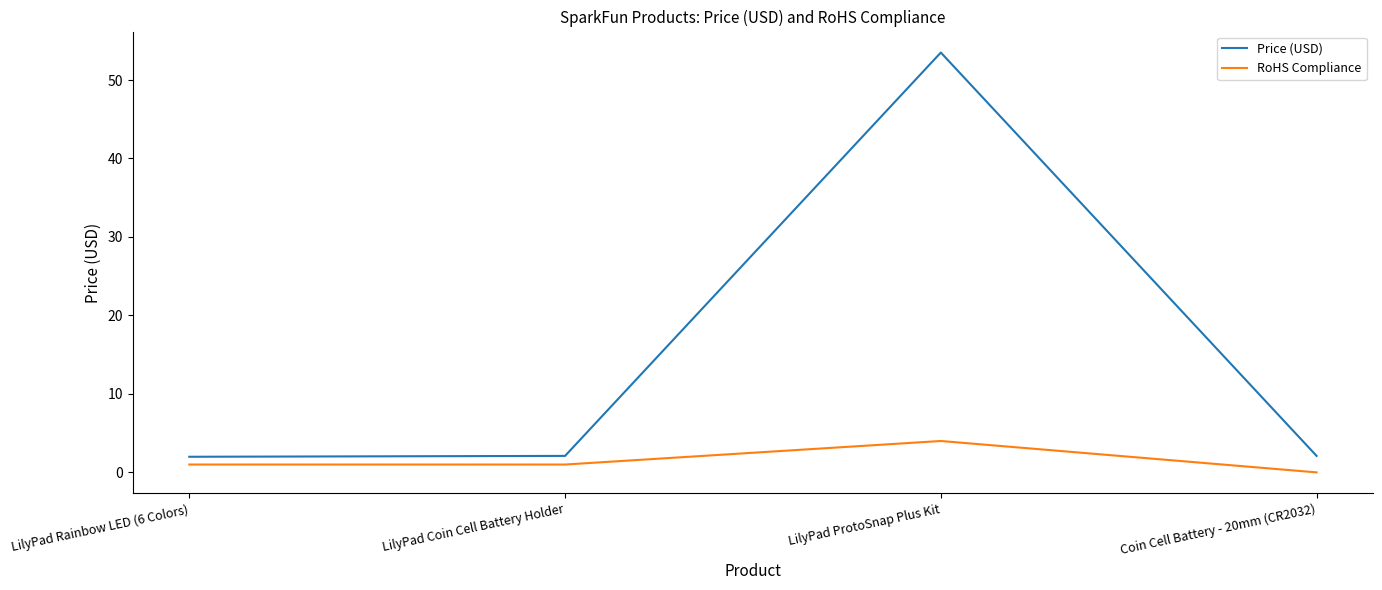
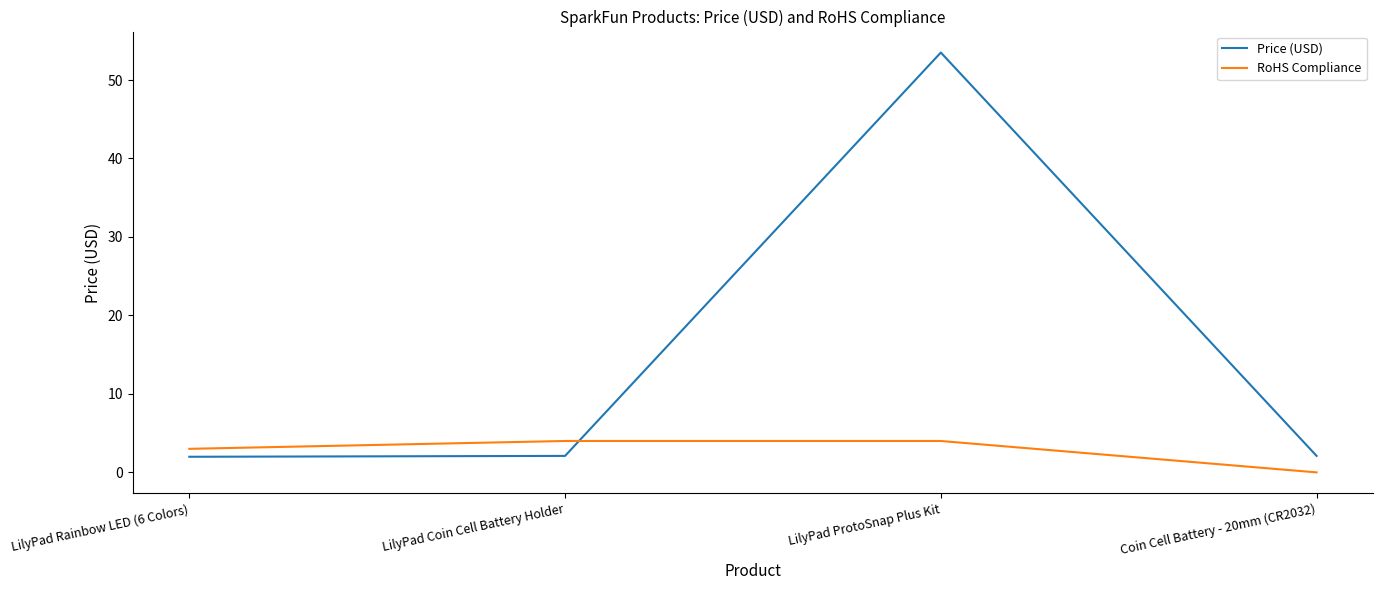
RoHS Compliance, LilyPad Rainbow LED (6 Colors): 1 -> 3
RoHS Compliance, LilyPad Coin Cell Battery Holder: 1 -> 4
